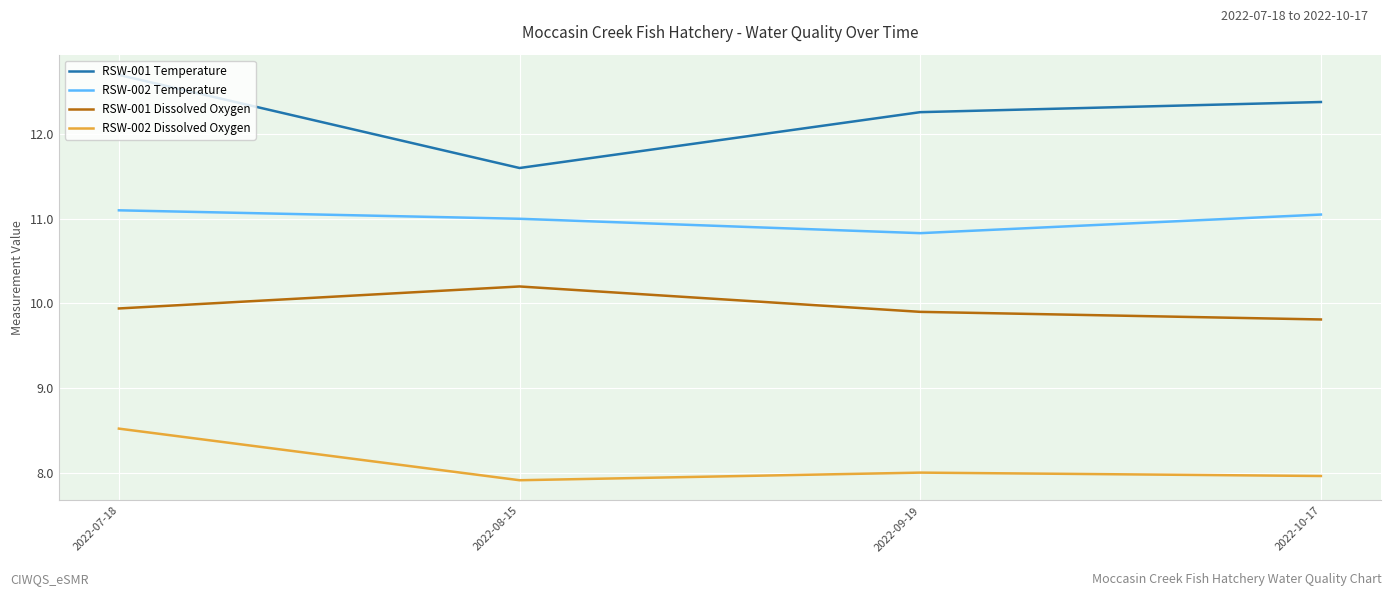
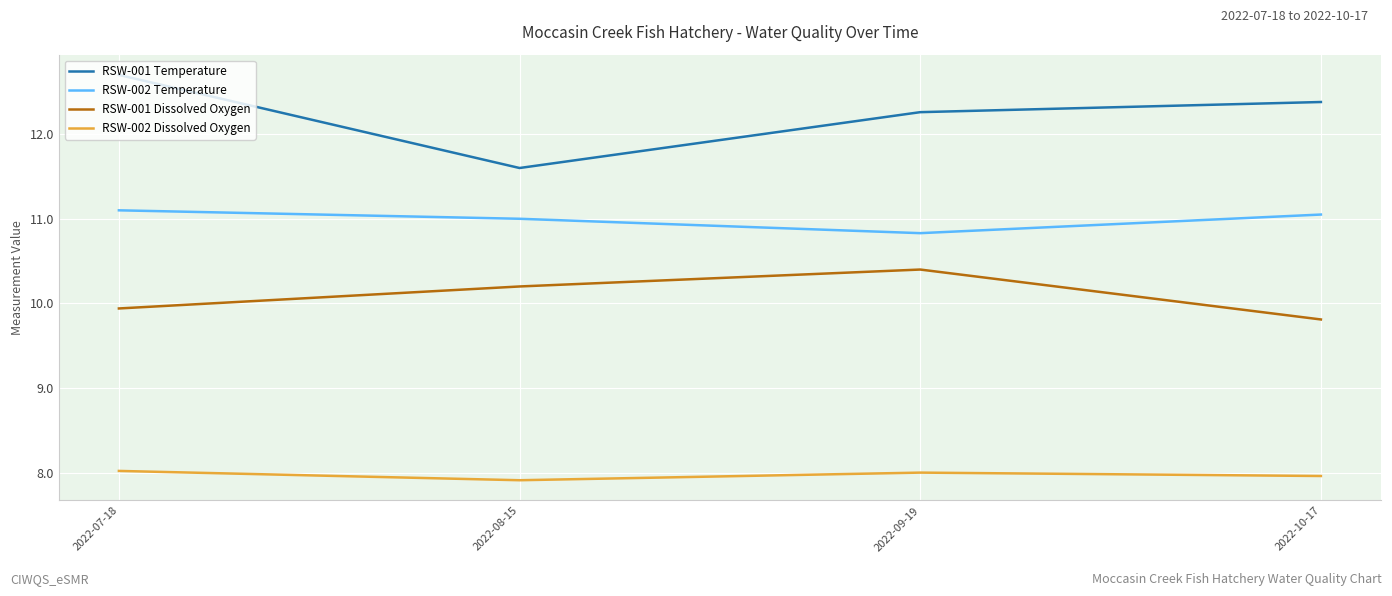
RSW-002 Dissolved Oxygen, 2022-07-18: 8.5 -> 8.0
RSW-001 Dissolved Oxygen, 2022-09-19: 9.9 -> 10.4
